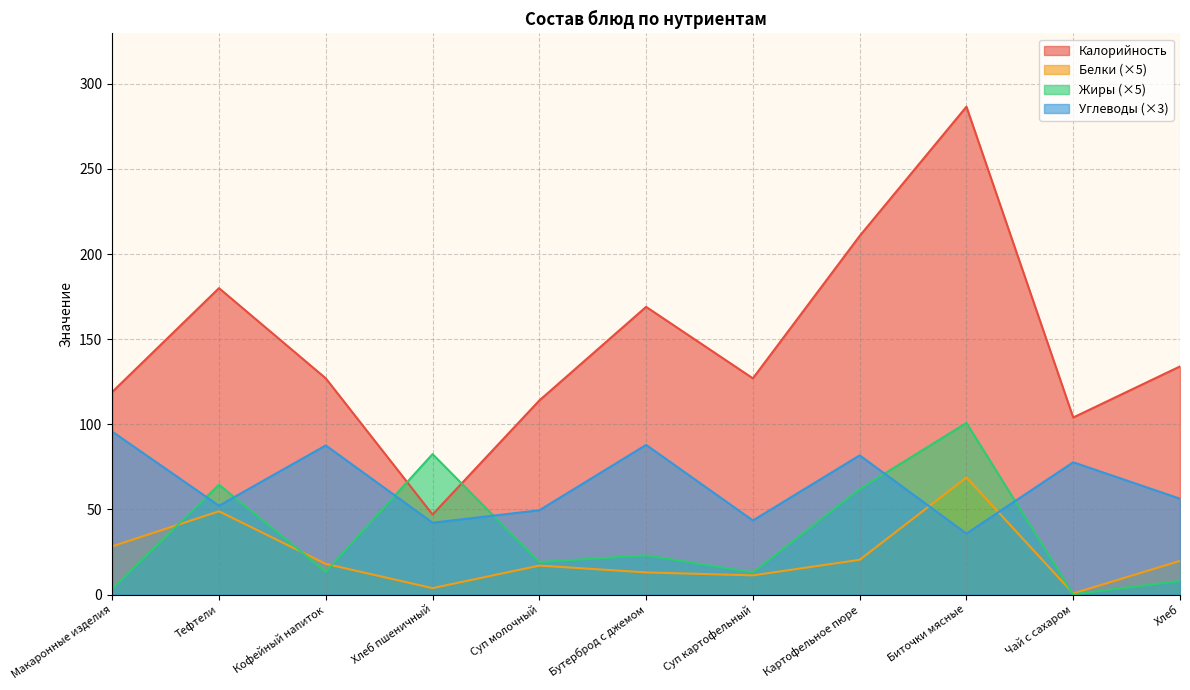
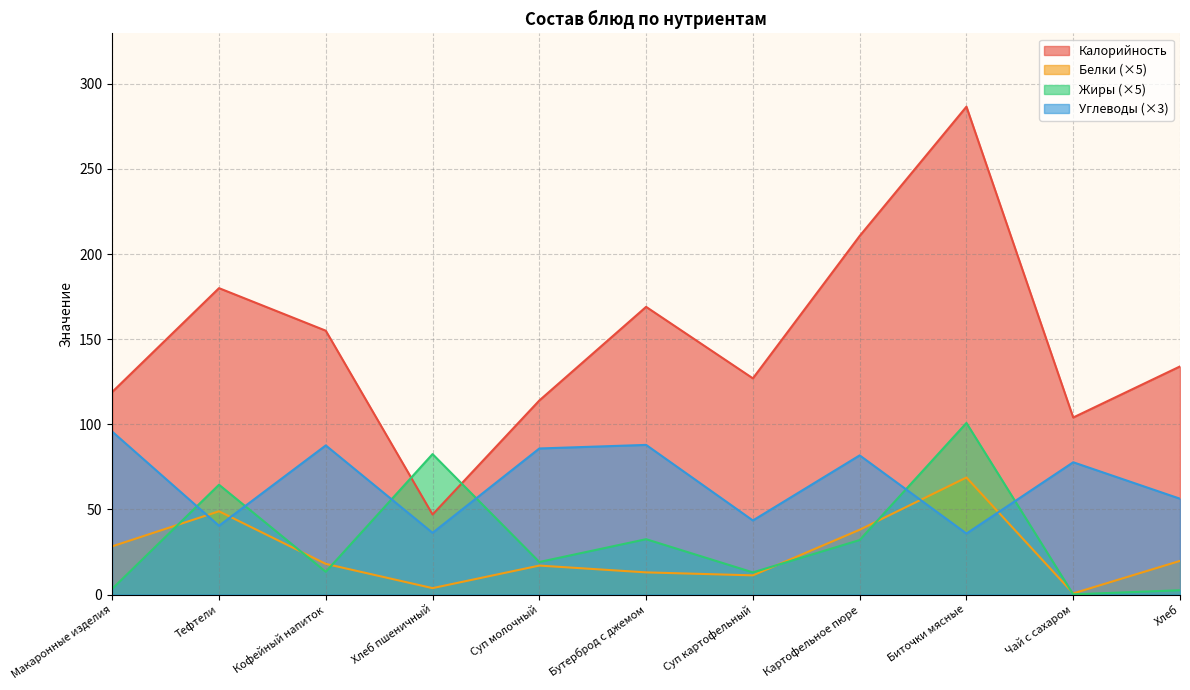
Углеводы (×3), Тефтели: 52 -> 40
Калорийность, Кофейный напиток: 127 -> 155
Углеводы (×3), Хлеб пшеничный: 42 -> 36
Углеводы (×3), Суп молочный: 50 -> 86
Жиры (×5), Бутерброд с джемом: 23 -> 33
Белки (×5), Картофельное пюре: 20 -> 38
Жиры (×5), Картофельное пюре: 62 -> 32
Жиры (×5), Хлеб: 8 -> 3
